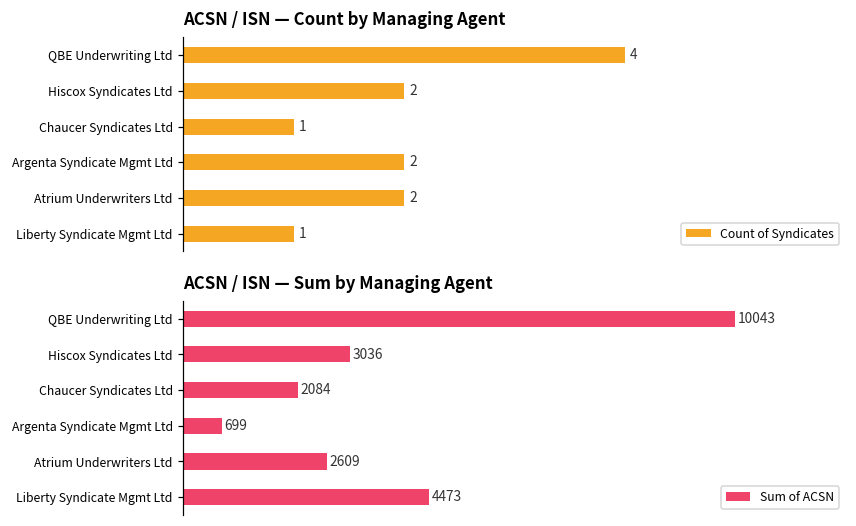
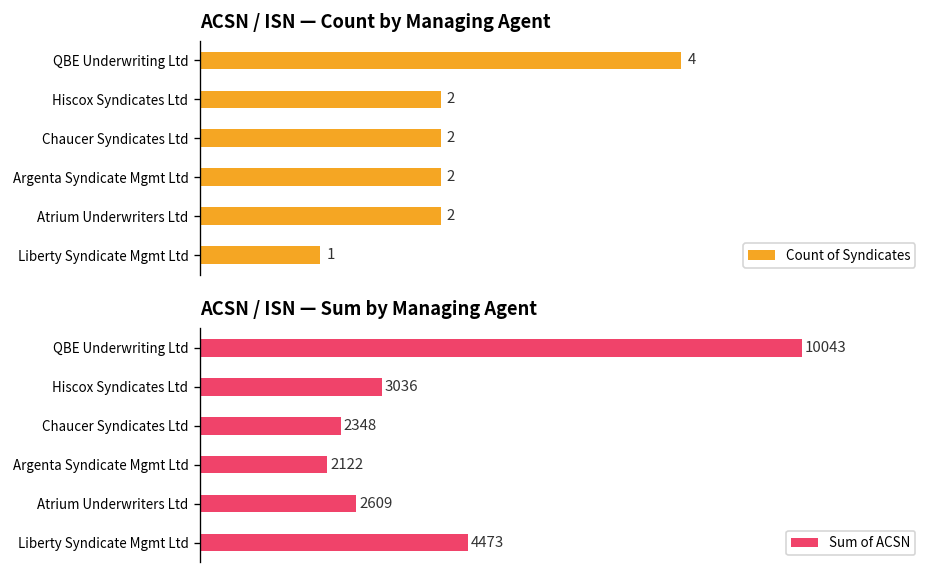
ACSN / ISN — Count by Managing Agent, Chaucer Syndicates Ltd: 1 -> 2
ACSN / ISN — Sum by Managing Agent, Chaucer Syndicates Ltd: 2084 -> 2348
ACSN / ISN — Sum by Managing Agent, Argenta Syndicate Mgmt Ltd: 699 -> 2122
